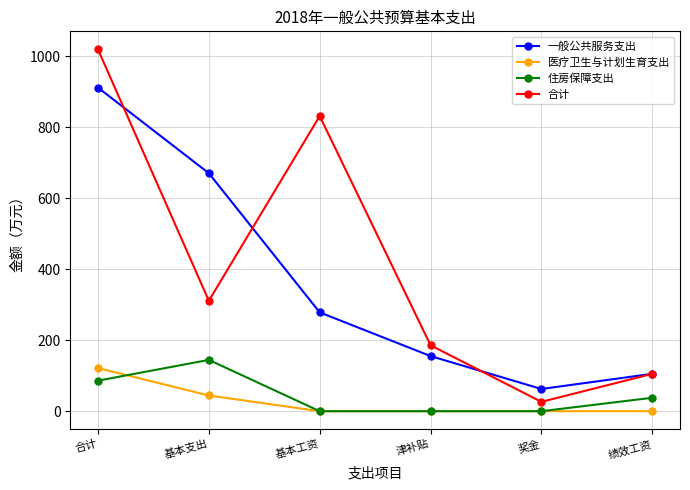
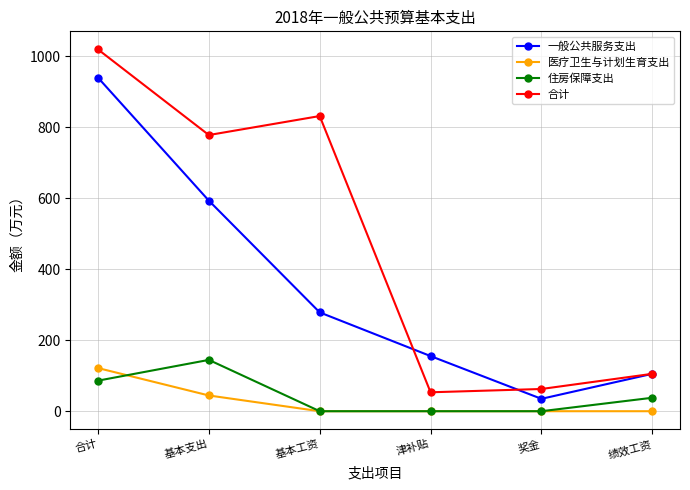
一般公共服务支出, 合计: 910 -> 940
一般公共服务支出, 基本支出: 670 -> 590
合计, 基本支出: 310 -> 780
合计, 津补贴: 190 -> 50
一般公共服务支出, 奖金: 60 -> 30
合计, 奖金: 30 -> 60
